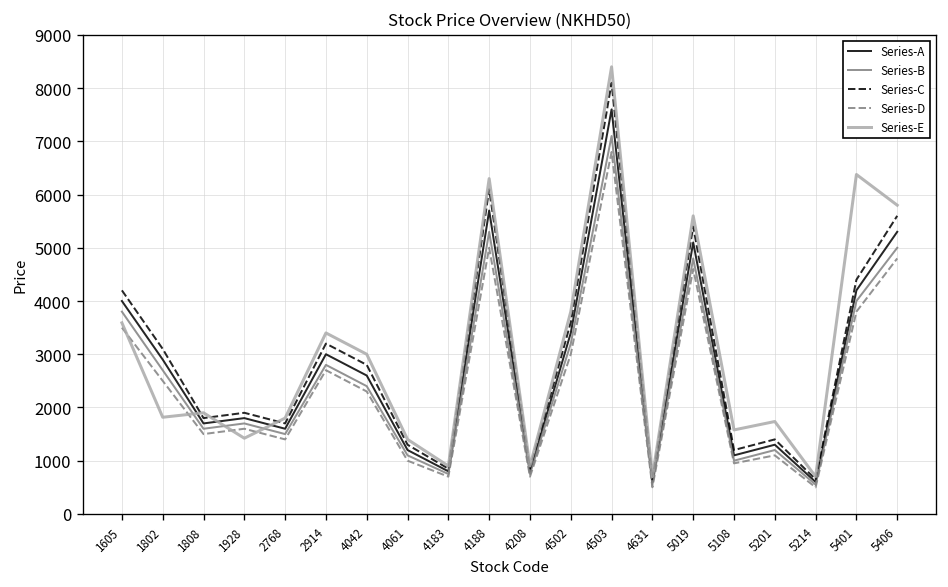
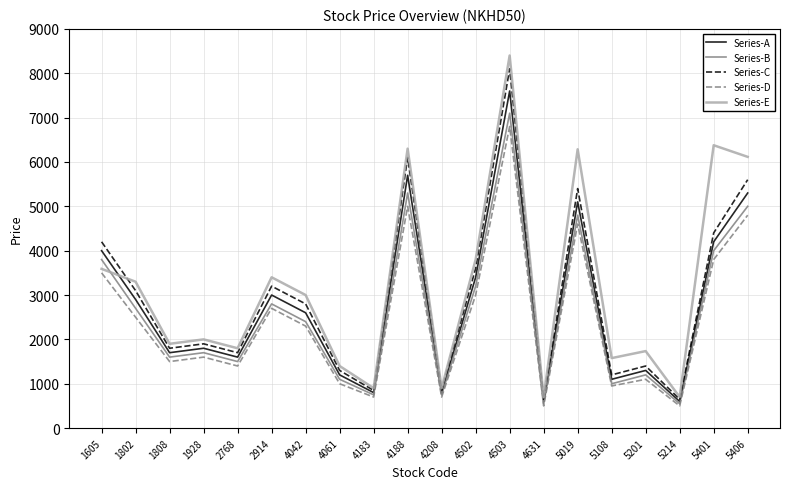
Series-E, 1802: 1800 -> 3300
Series-E, 1928: 1400 -> 2000
Series-E, 5019: 5600 -> 6300
Series-E, 5406: 5800 -> 6100
